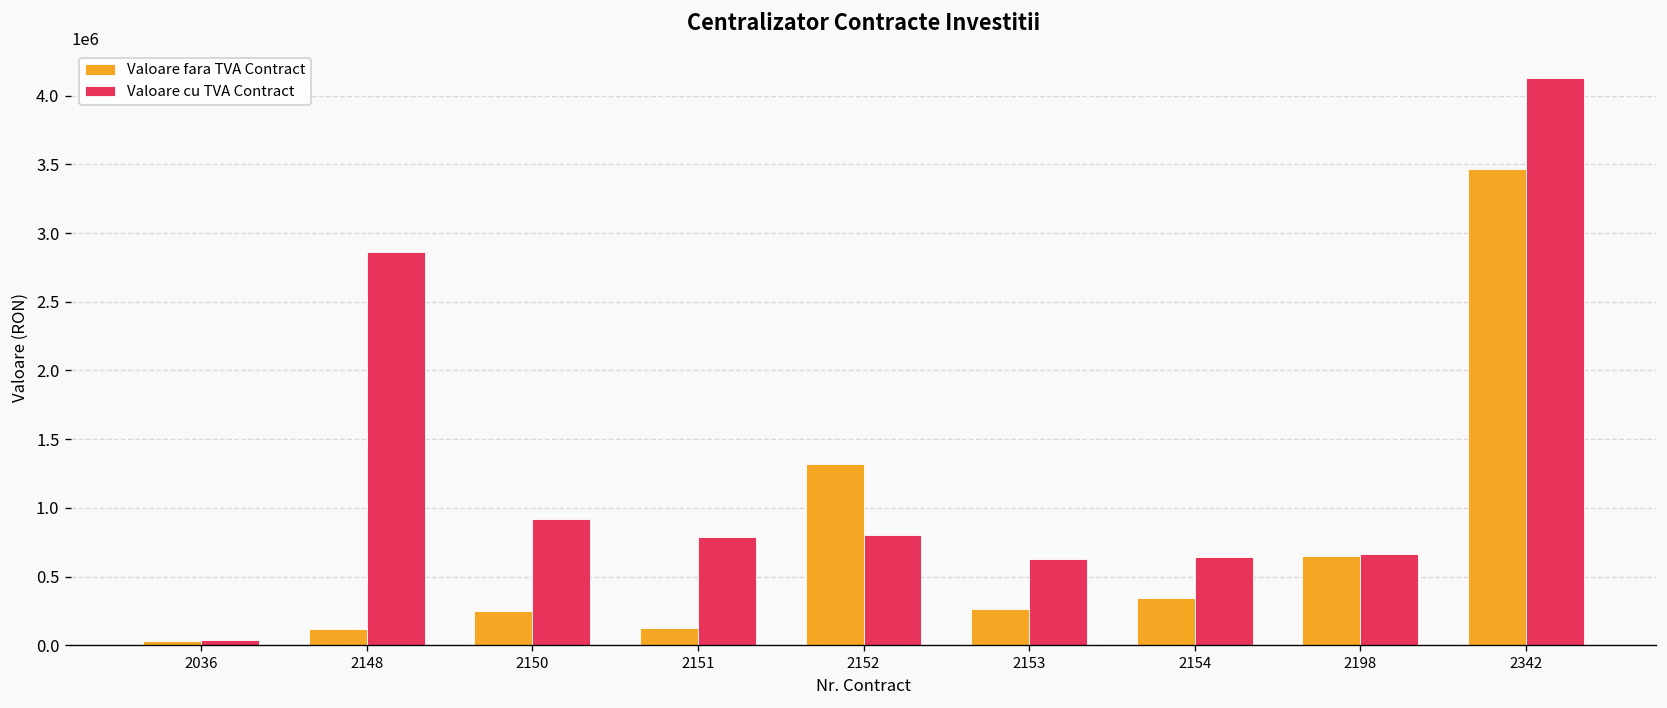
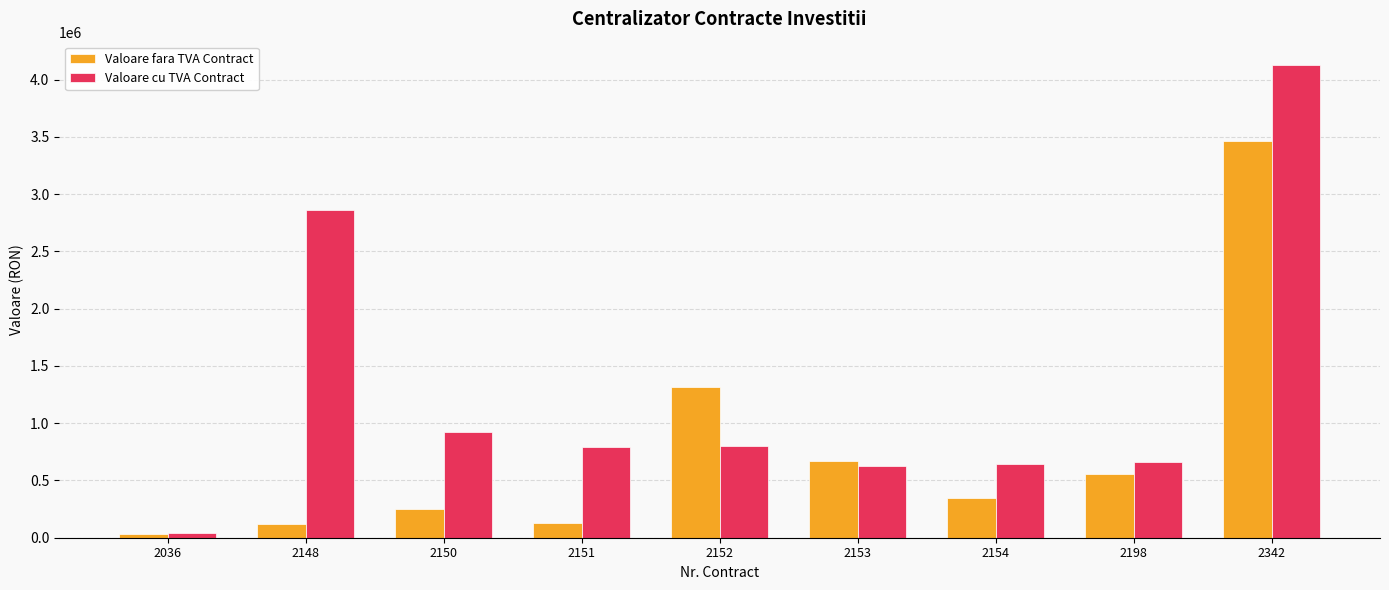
Valoare fara TVA Contract, 2153: 260000 -> 670000
Valoare fara TVA Contract, 2198: 650000 -> 560000
